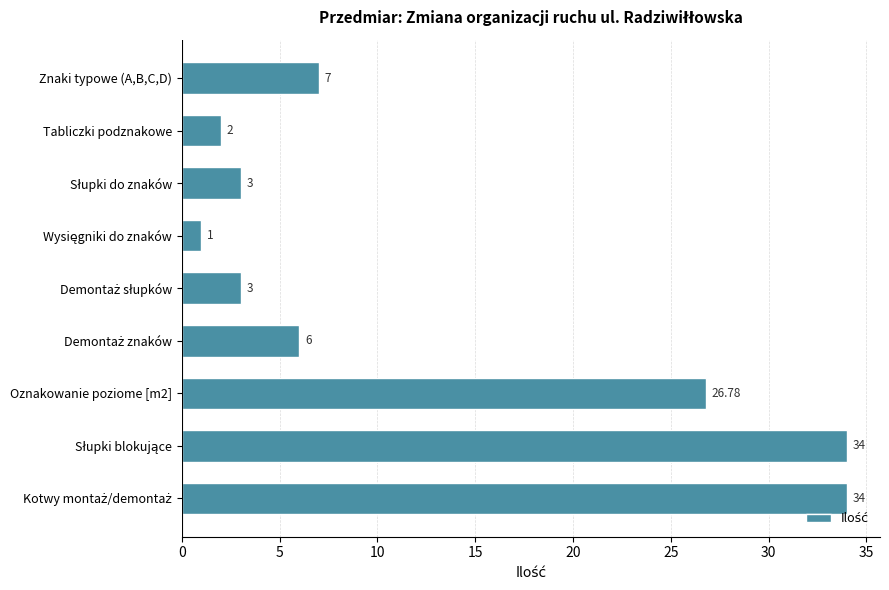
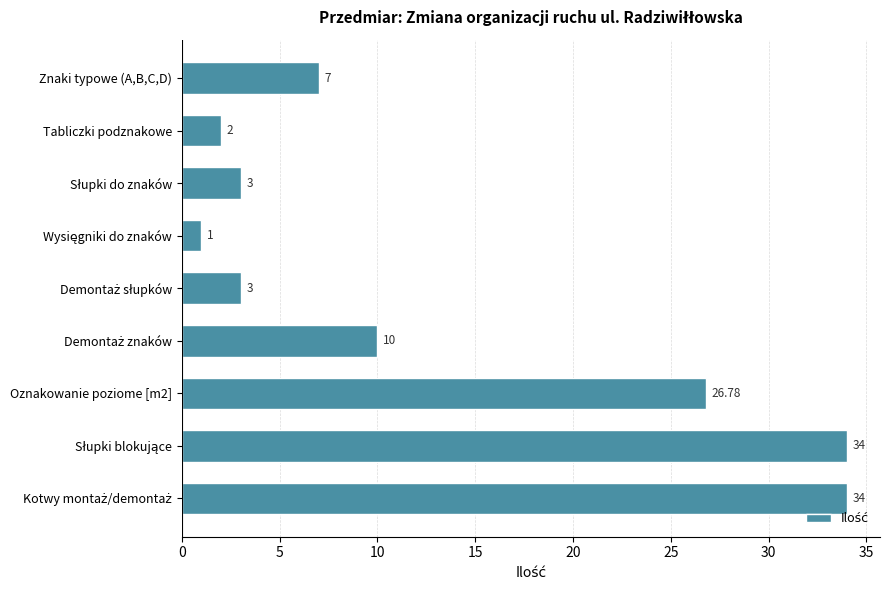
Demontaż znaków: 6 -> 10
